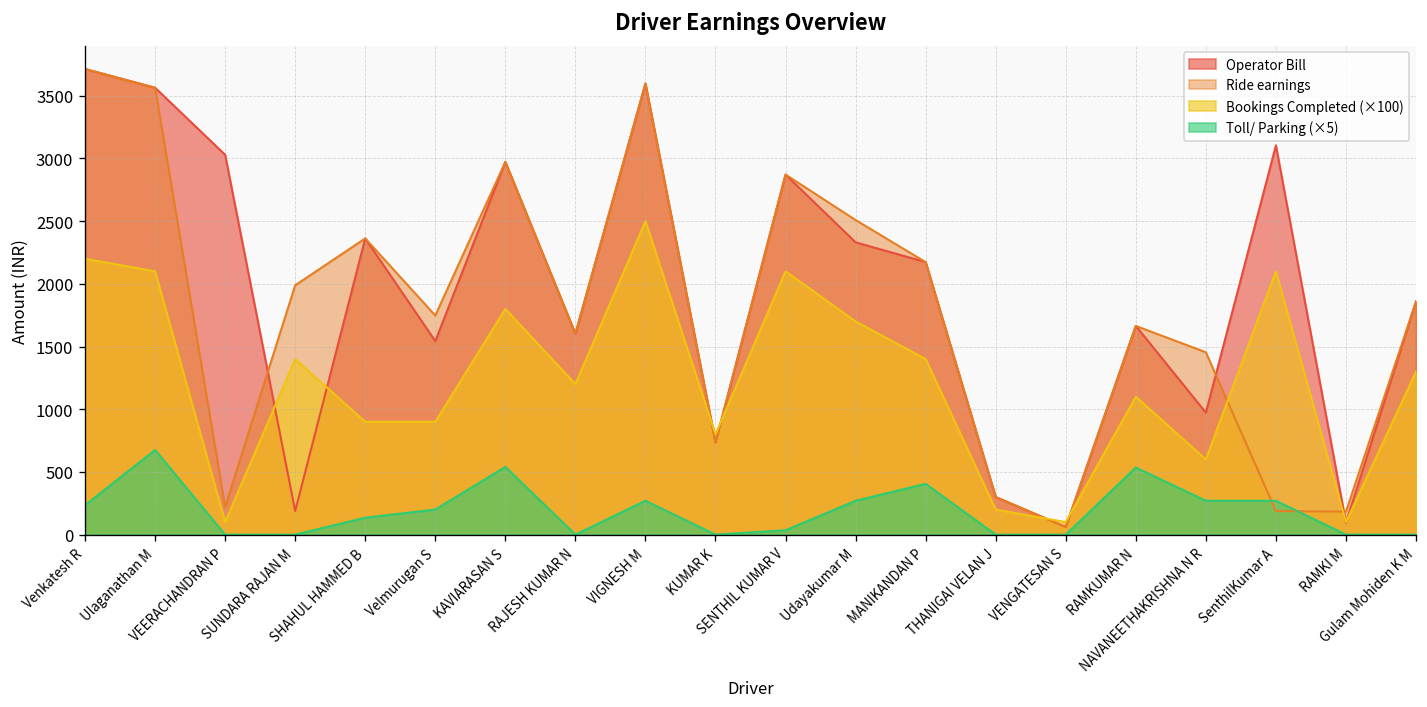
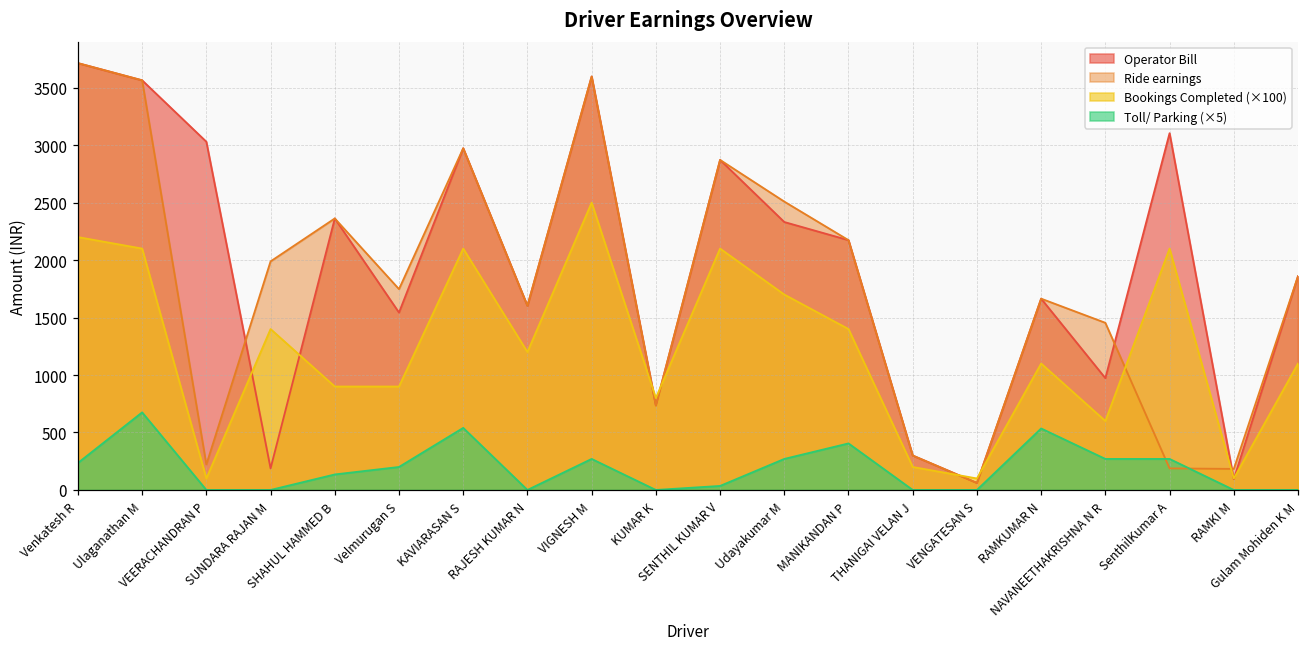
Bookings Completed (×100), KAVIARASAN S: 1800 -> 2100
Bookings Completed (×100), Gulam Mohiden K M: 1300 -> 1100
